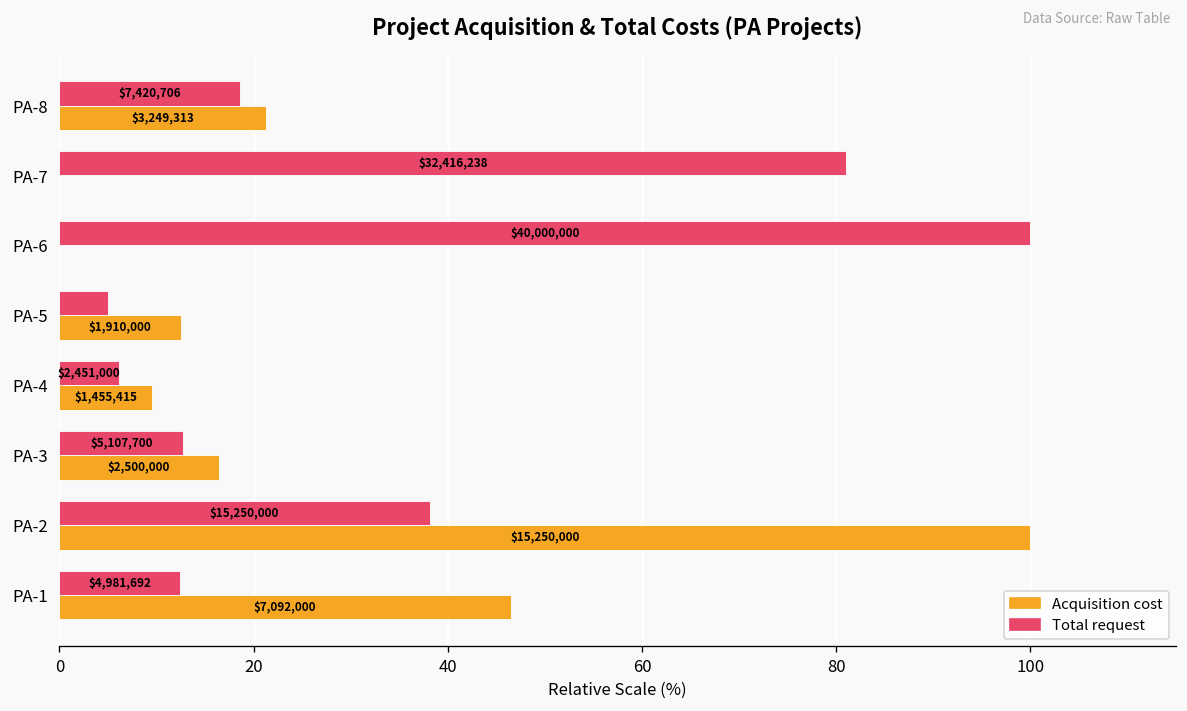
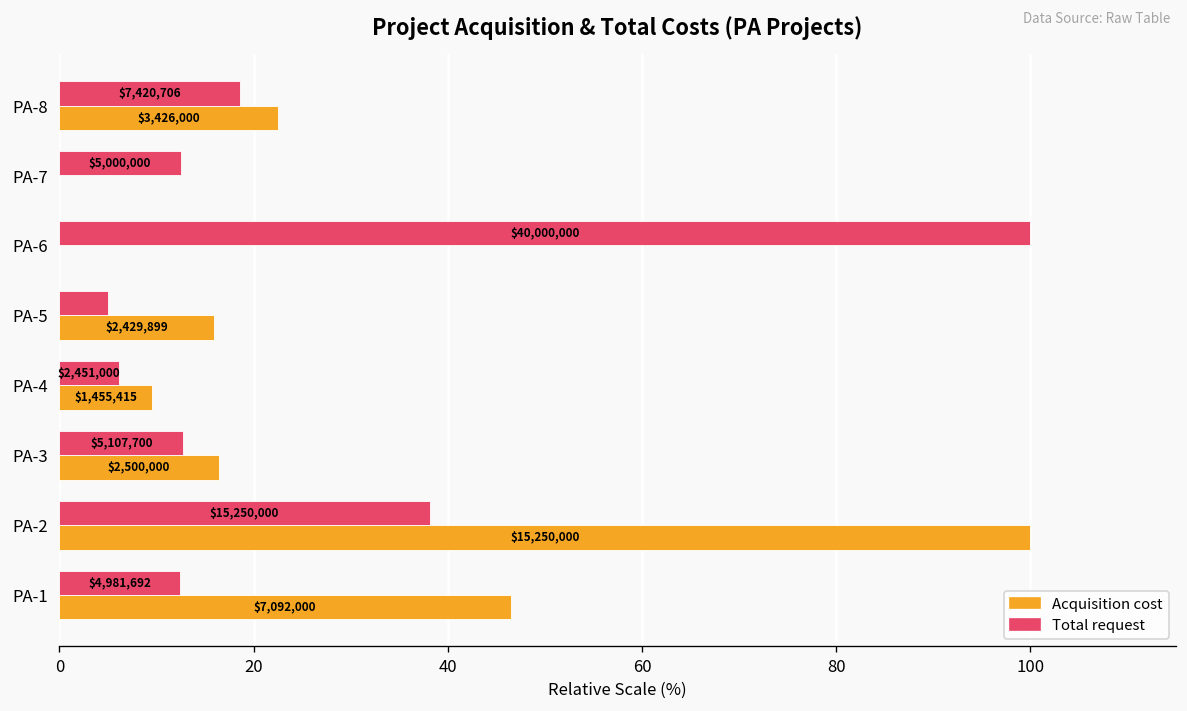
Acquisition cost, PA-8: $3,249,313 -> $3,426,000
Total request, PA-7: $32,416,238 -> $5,000,000
Acquisition cost, PA-5: $1,910,000 -> $2,429,899
